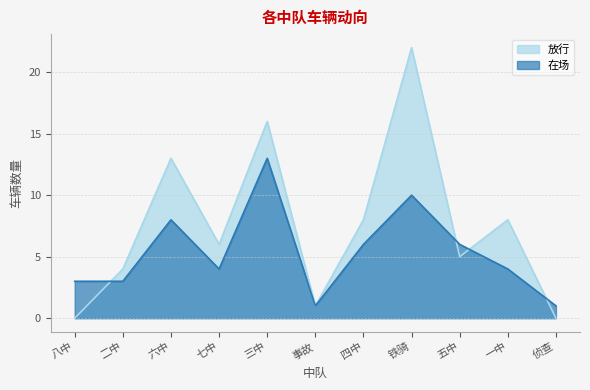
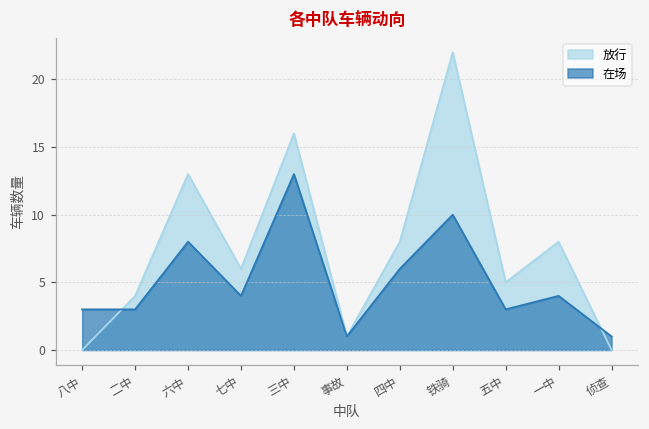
在场, 五中: 6 -> 3
